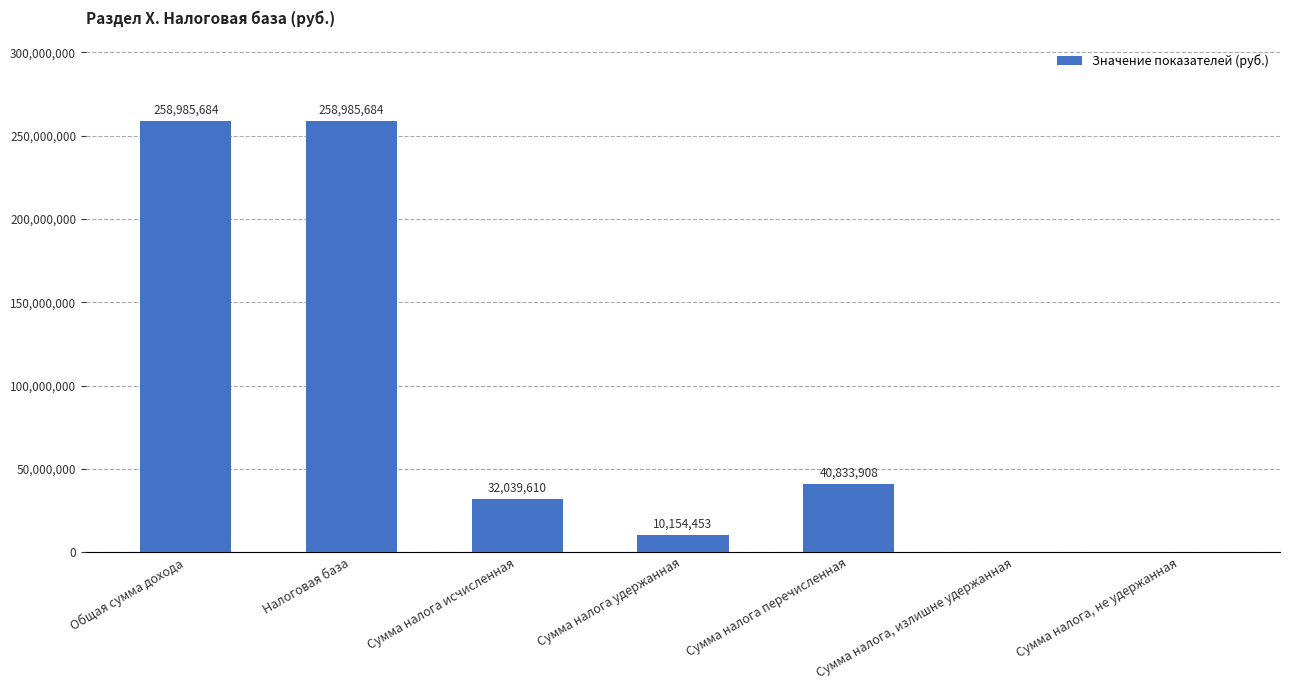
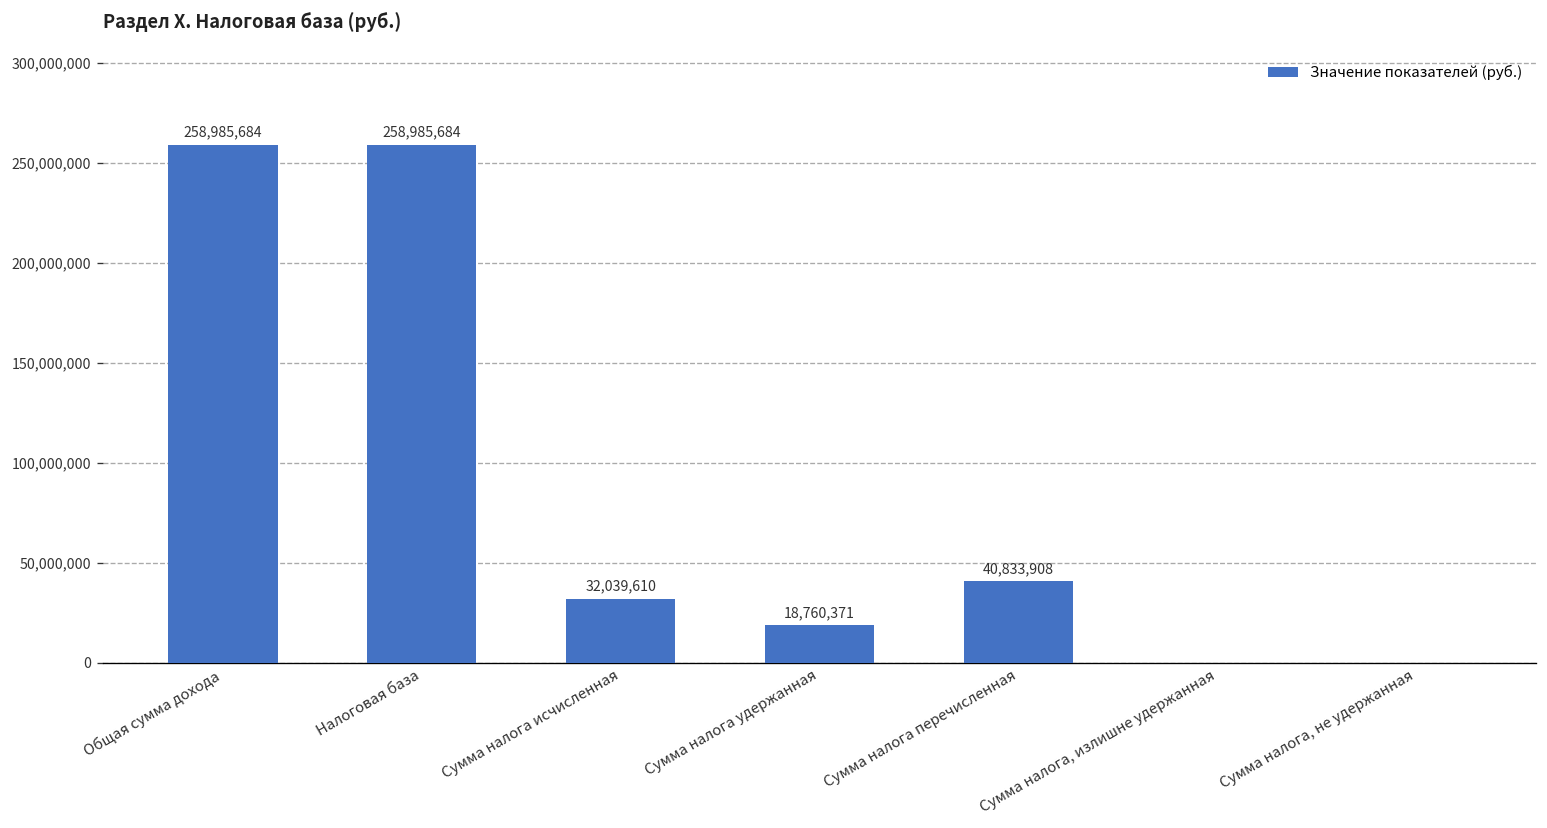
Сумма налога удержанная: 10,154,453 -> 18,760,371
